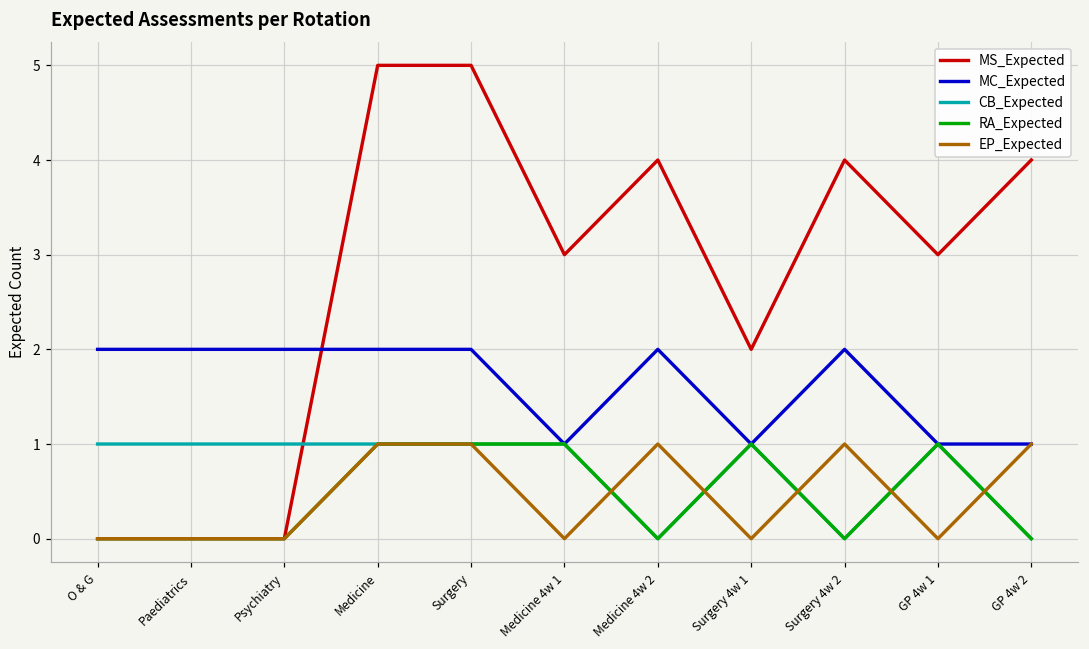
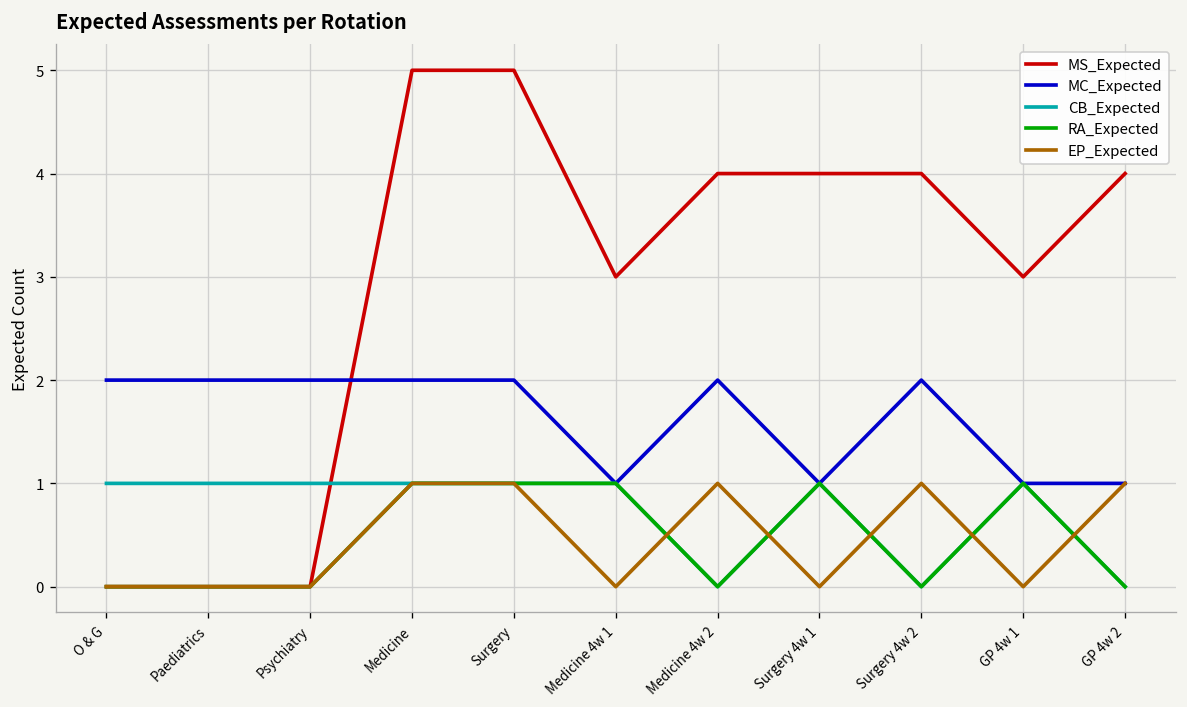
MS_Expected, Surgery 4w 1: 2 -> 4
